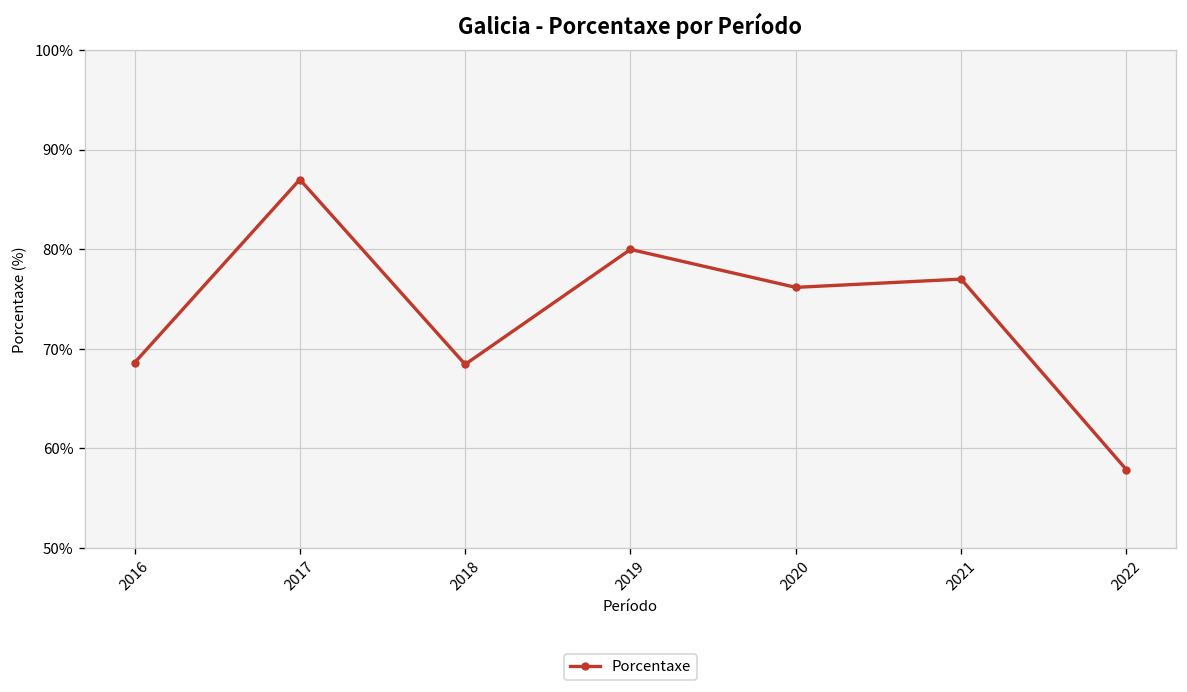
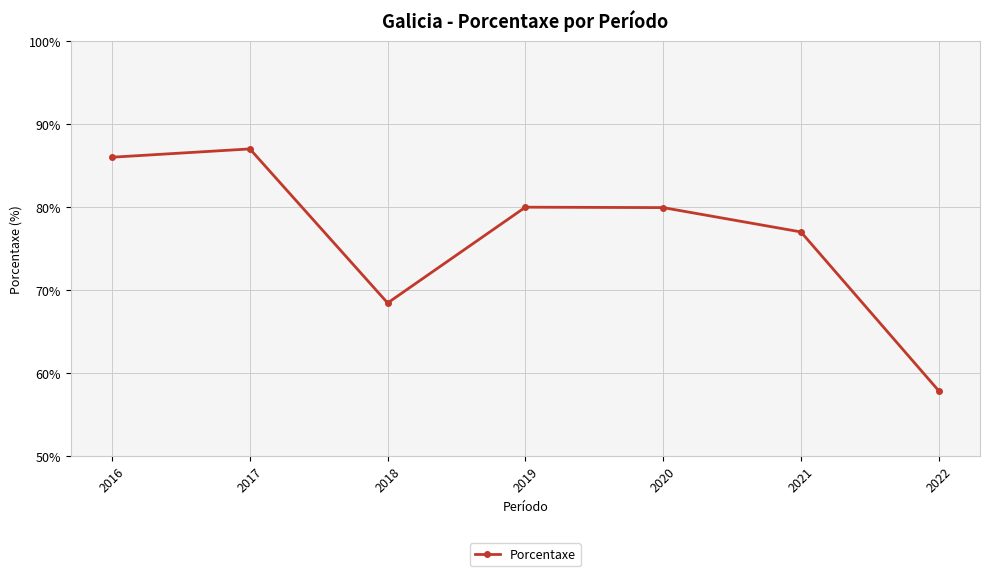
2016: 69% -> 86%
2020: 76% -> 80%
